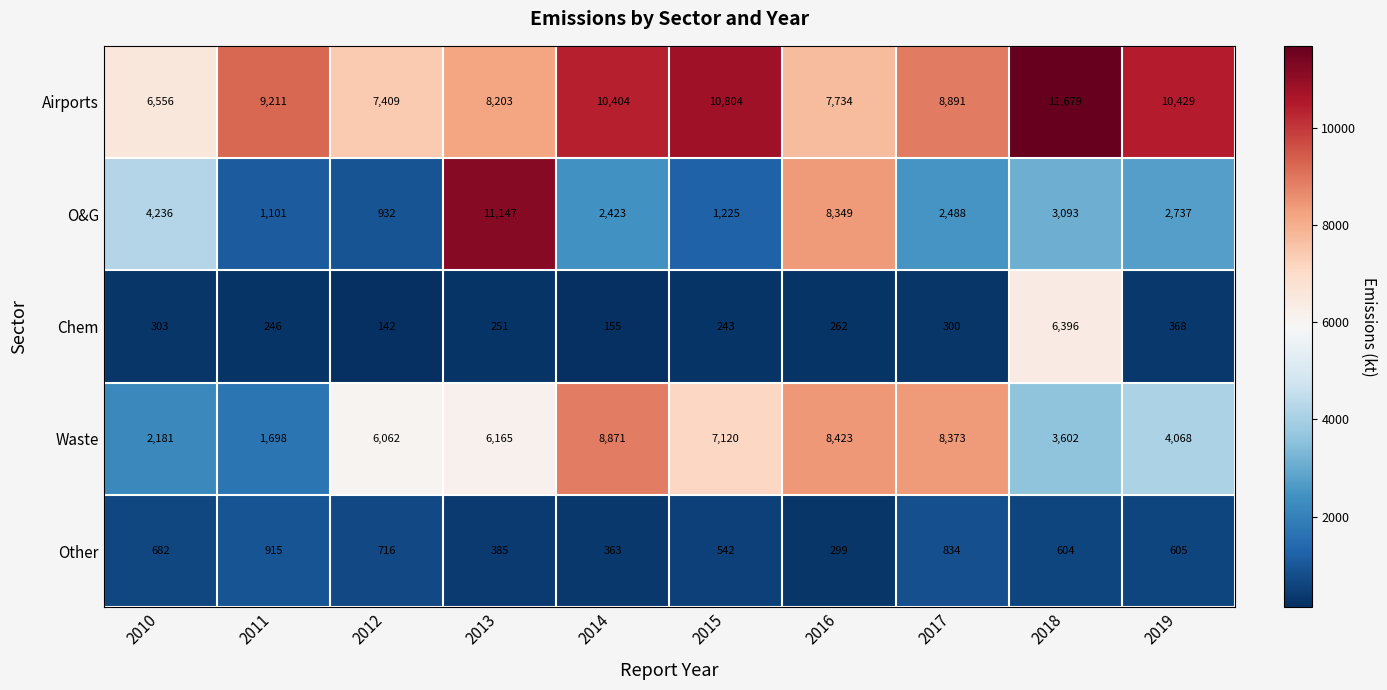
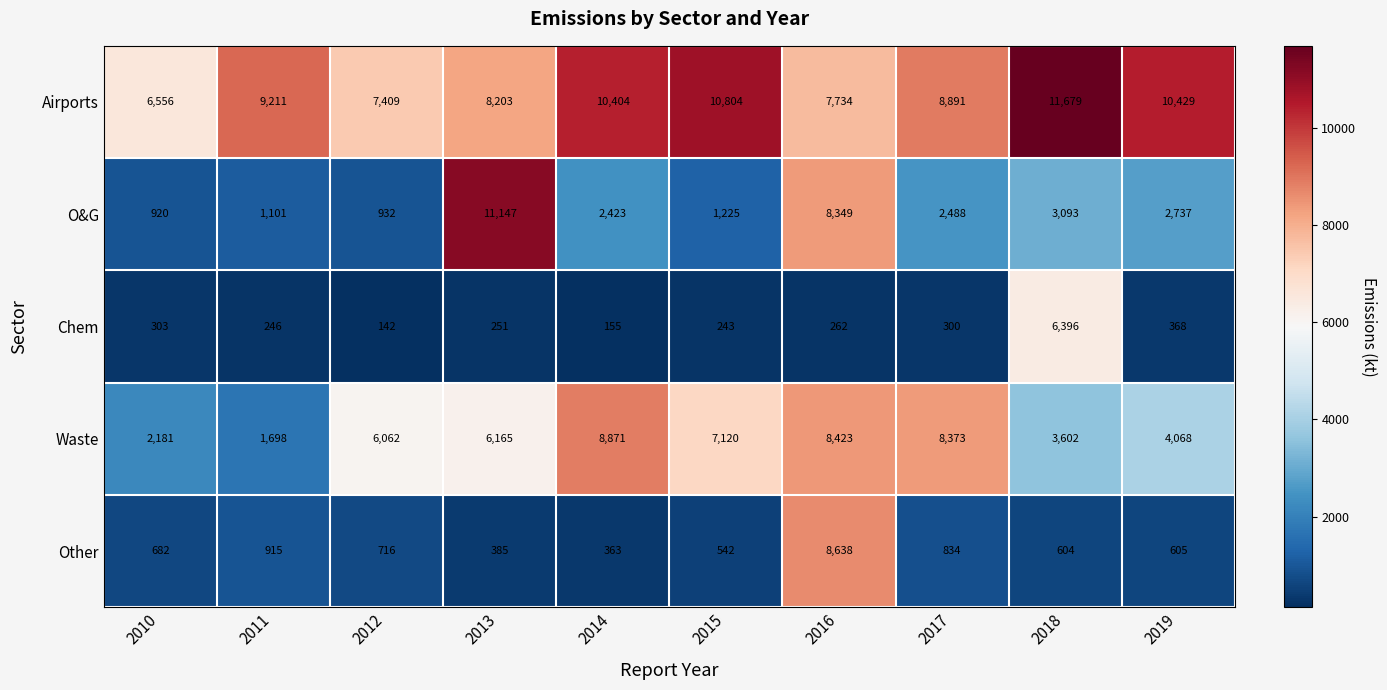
O&G, 2010: 4,236 -> 920
Other, 2016: 299 -> 8,638
